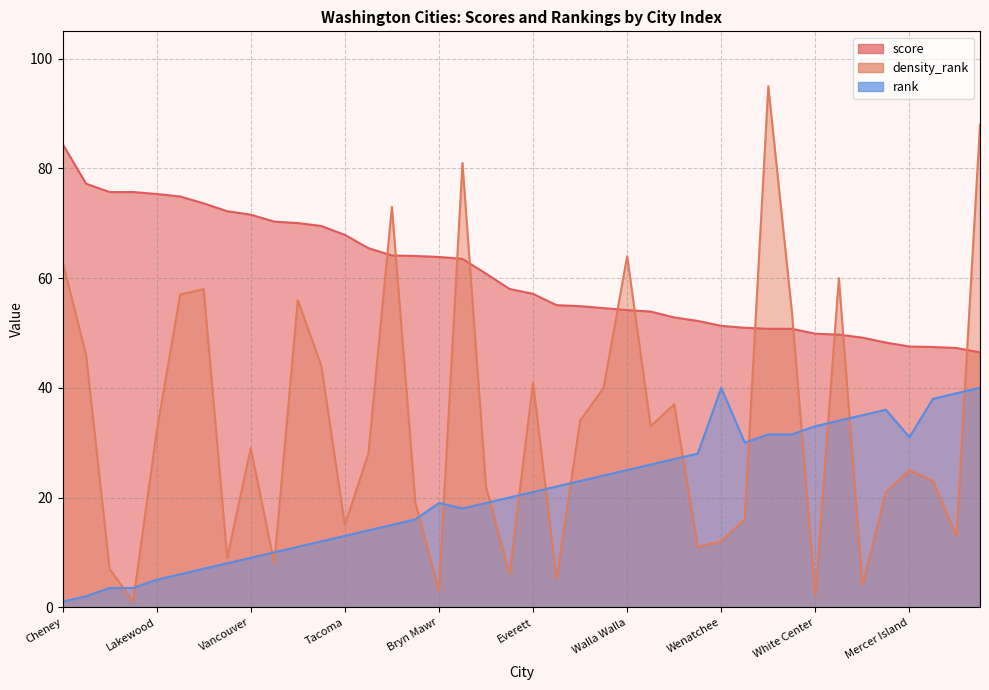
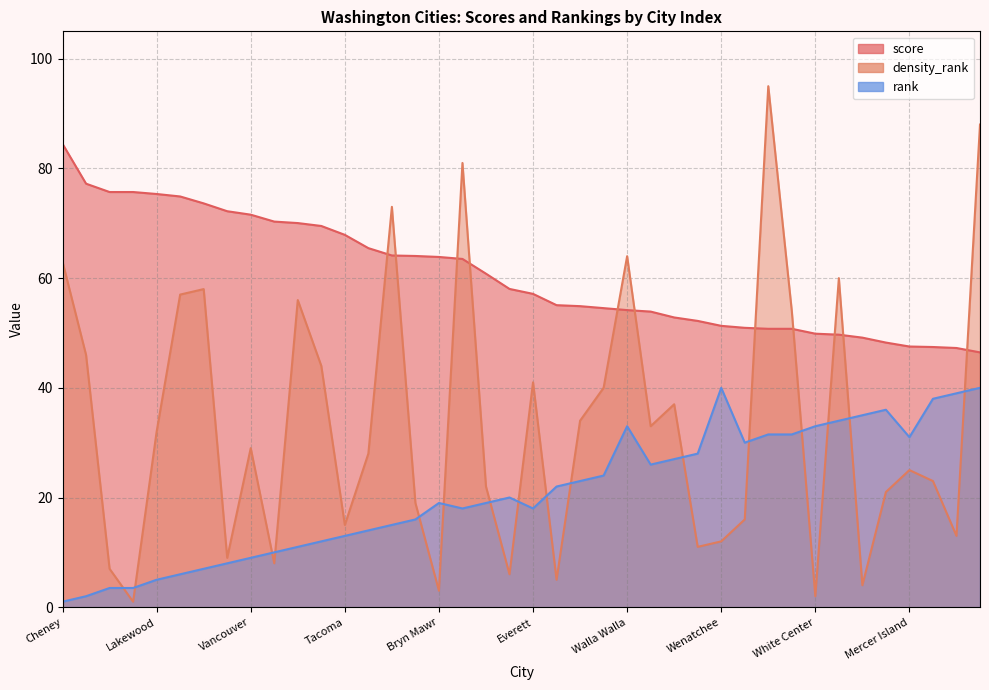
rank, Everett: 21 -> 18
rank, Walla Walla: 25 -> 33
